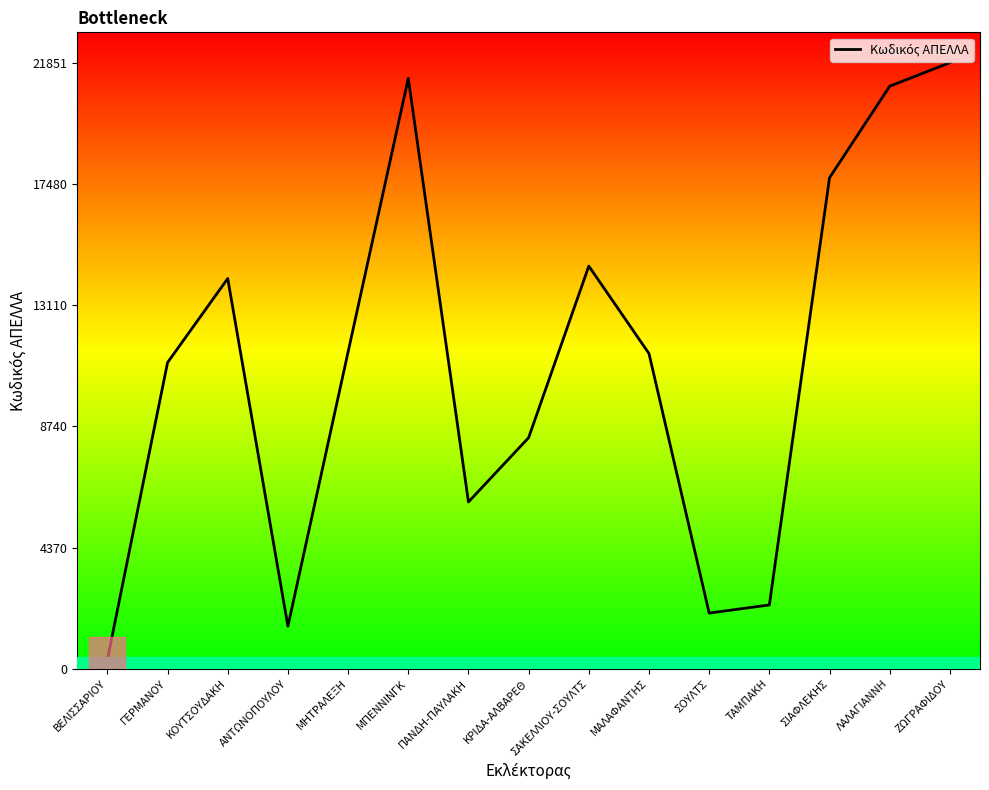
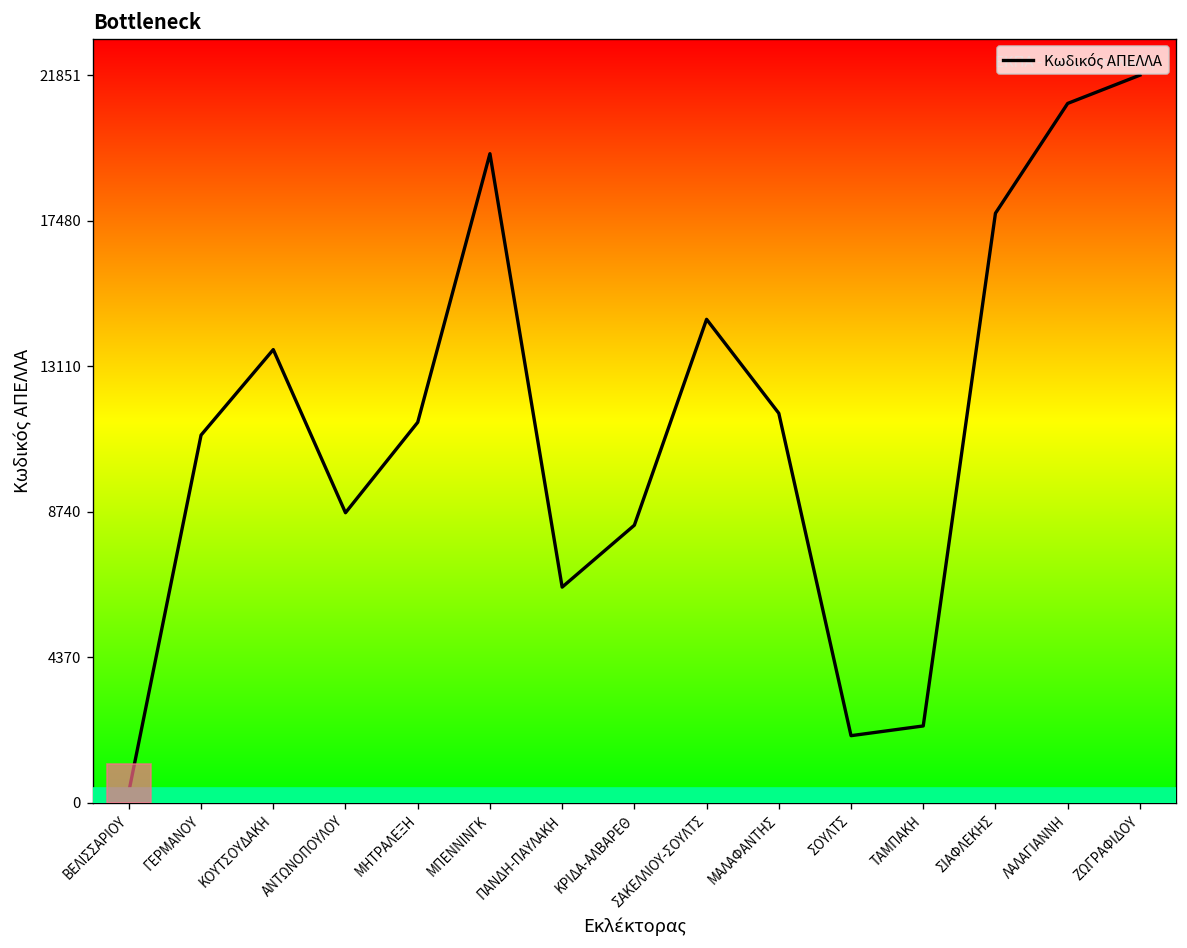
ΚΟΥΤΣΟΥΔΑΚΗ: 14100 -> 13600
ΑΝΤΩΝΟΠΟΥΛΟΥ: 1500 -> 8700
ΜΠΕΝΝΙΝΓΚ: 21300 -> 19500
ΠΑΝΔΗ-ΠΑΥΛΑΚΗ: 6000 -> 6500
ΜΑΛΑΦΑΝΤΗΣ: 11400 -> 11700
